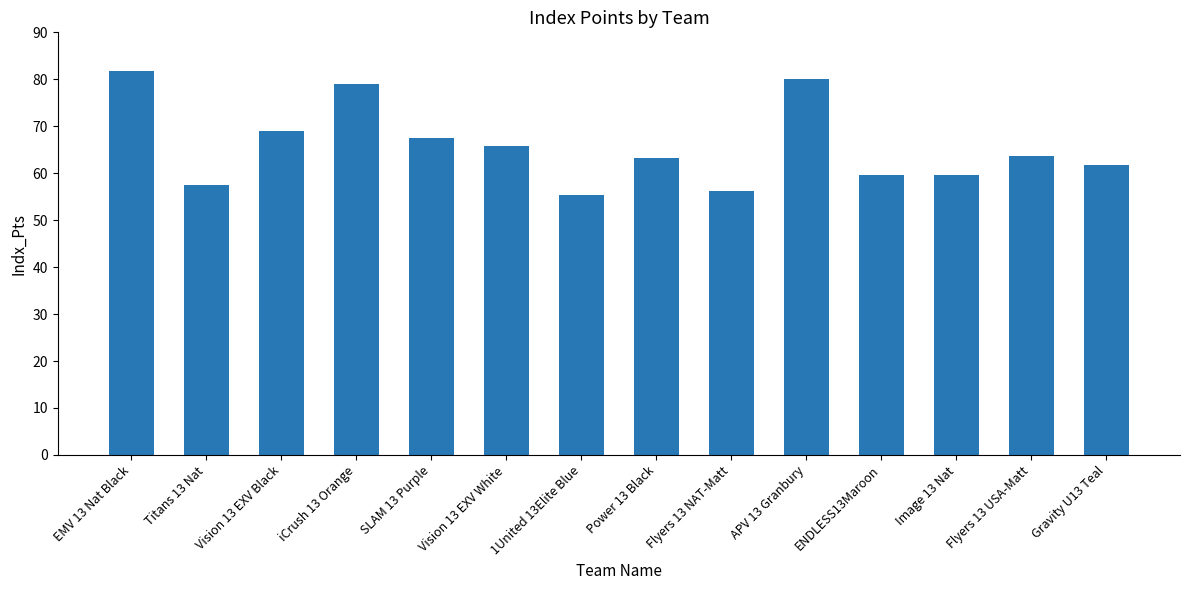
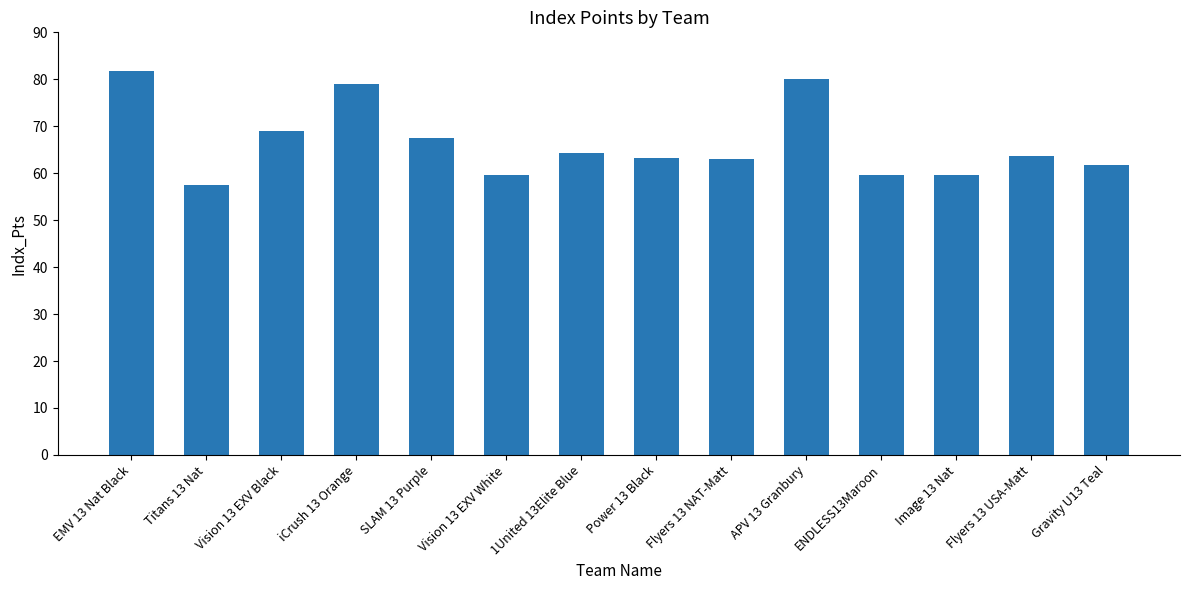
Vision 13 EXV White: 66 -> 60
1United 13Elite Blue: 55 -> 64
Flyers 13 NAT-Matt: 56 -> 63
